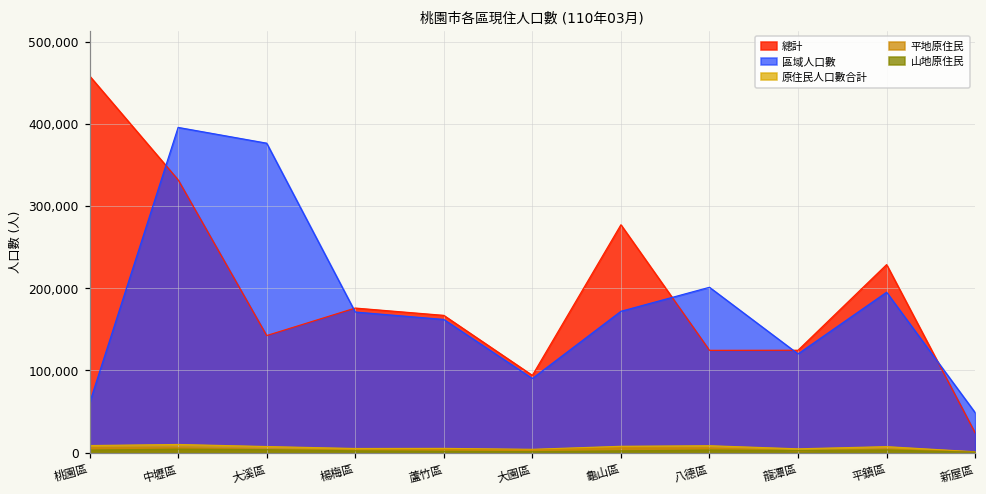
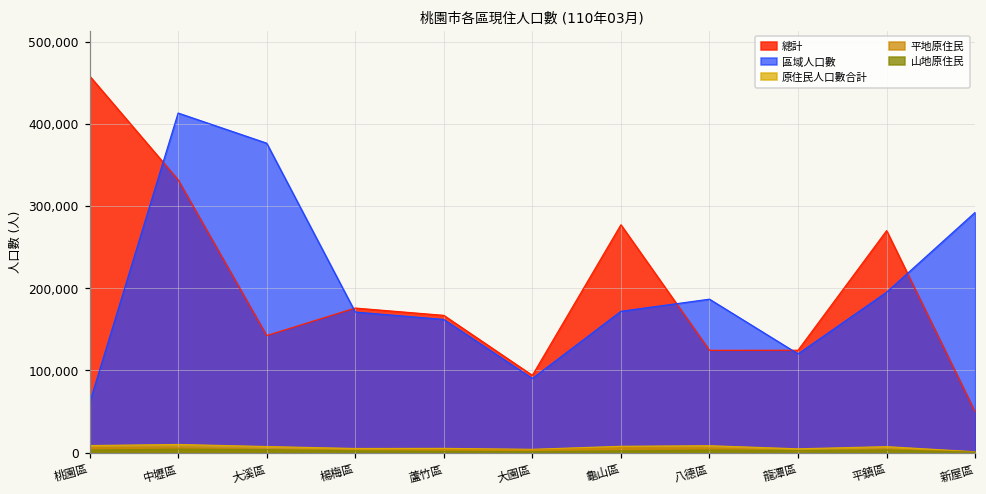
區域人口數, 中壢區: 400,000 -> 410,000
區域人口數, 八德區: 200,000 -> 190,000
總計, 平鎮區: 230,000 -> 270,000
總計, 新屋區: 20,000 -> 50,000
區域人口數, 新屋區: 50,000 -> 290,000
